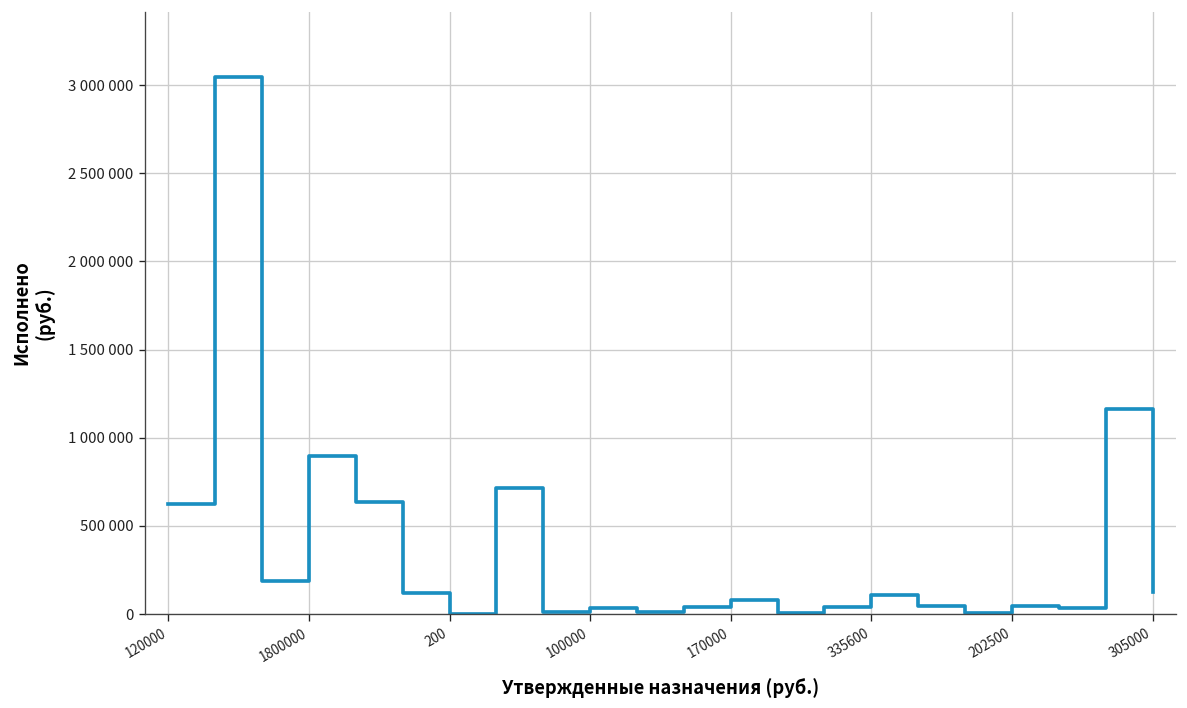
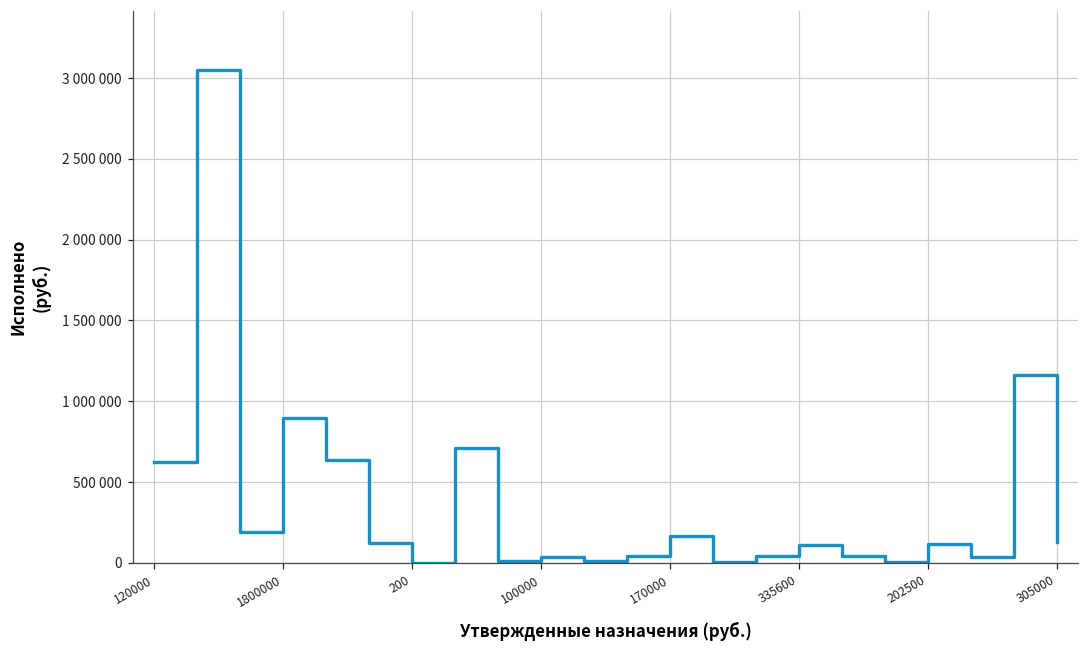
170000: 80000 -> 170000
202500: 50000 -> 110000
